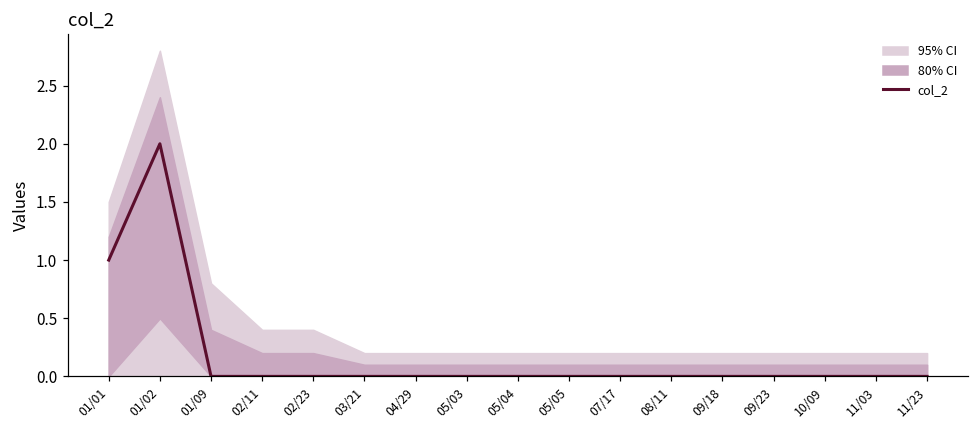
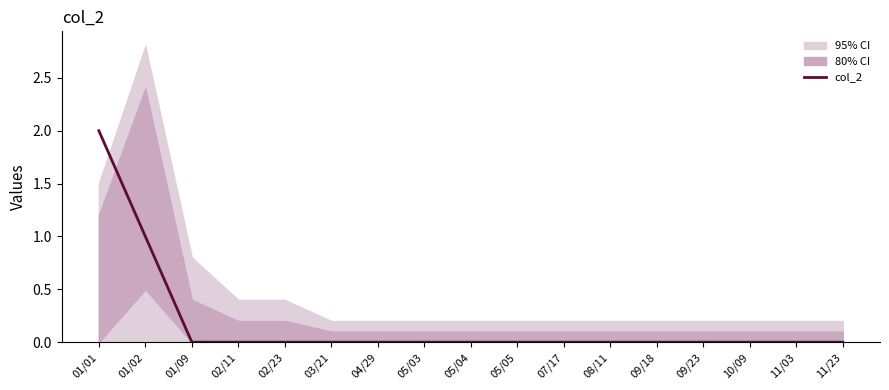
col_2, 01/01: 1 -> 2
col_2, 01/02: 2 -> 1
